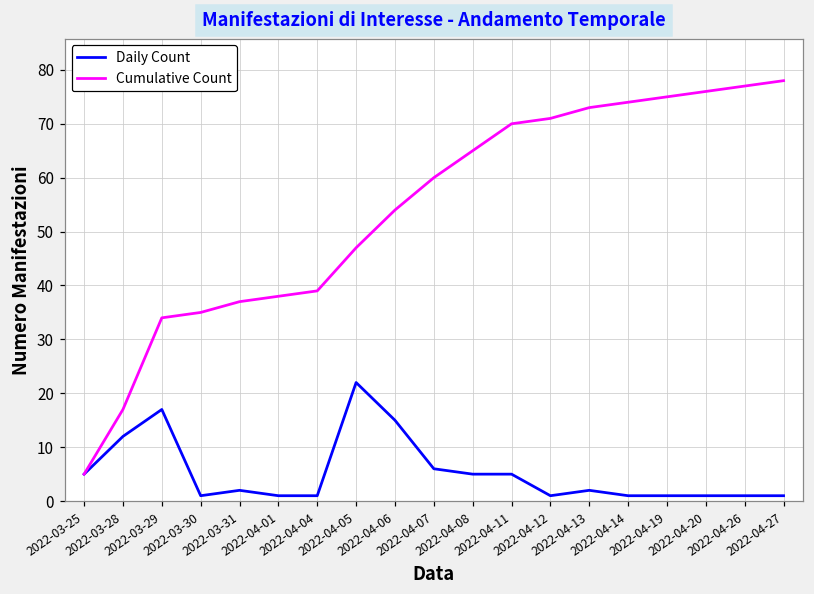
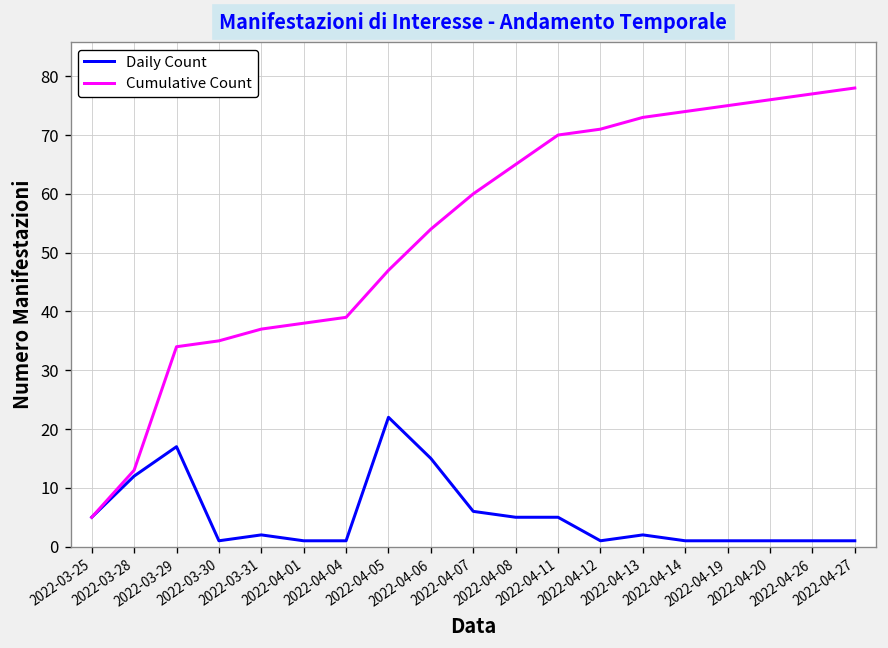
Cumulative Count, 2022-03-28: 17 -> 13
